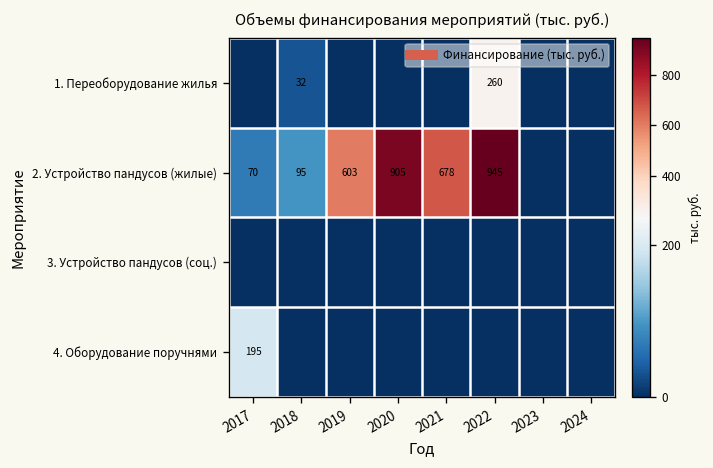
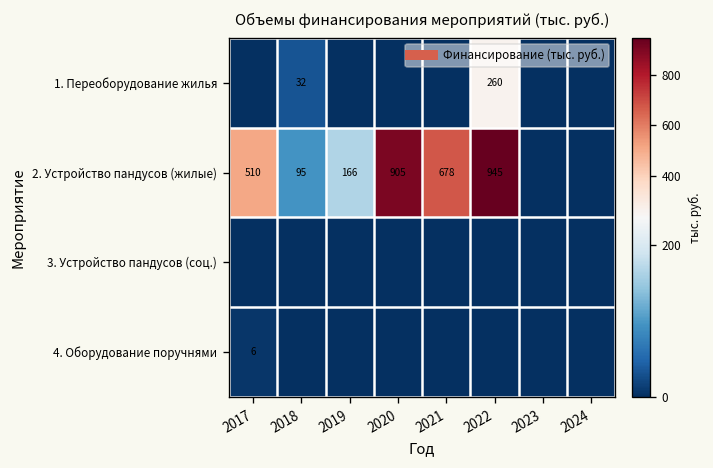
2. Устройство пандусов (жилые), 2017: 70 -> 510
2. Устройство пандусов (жилые), 2019: 603 -> 166
4. Оборудование поручнями, 2017: 195 -> 6
